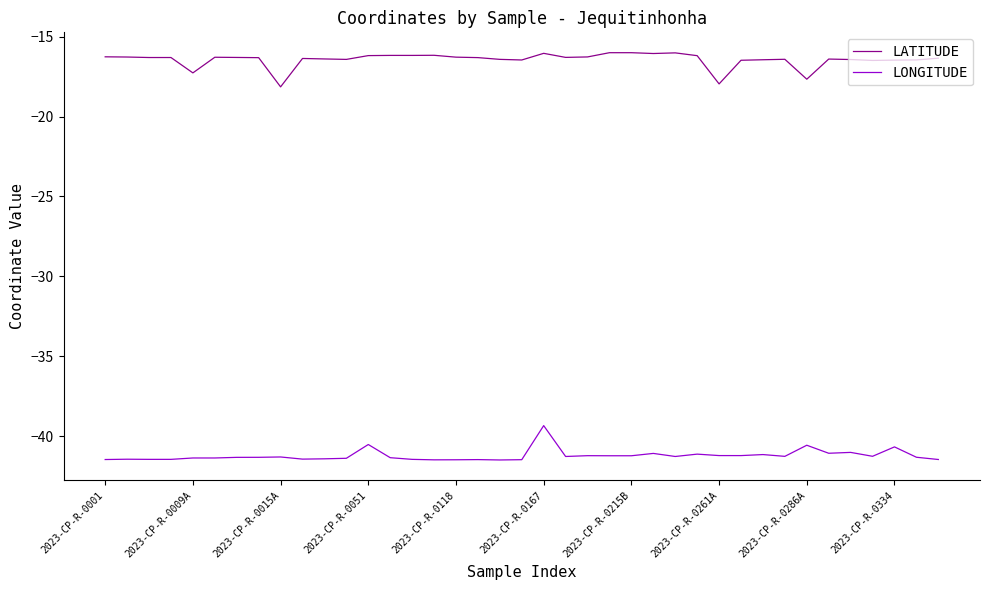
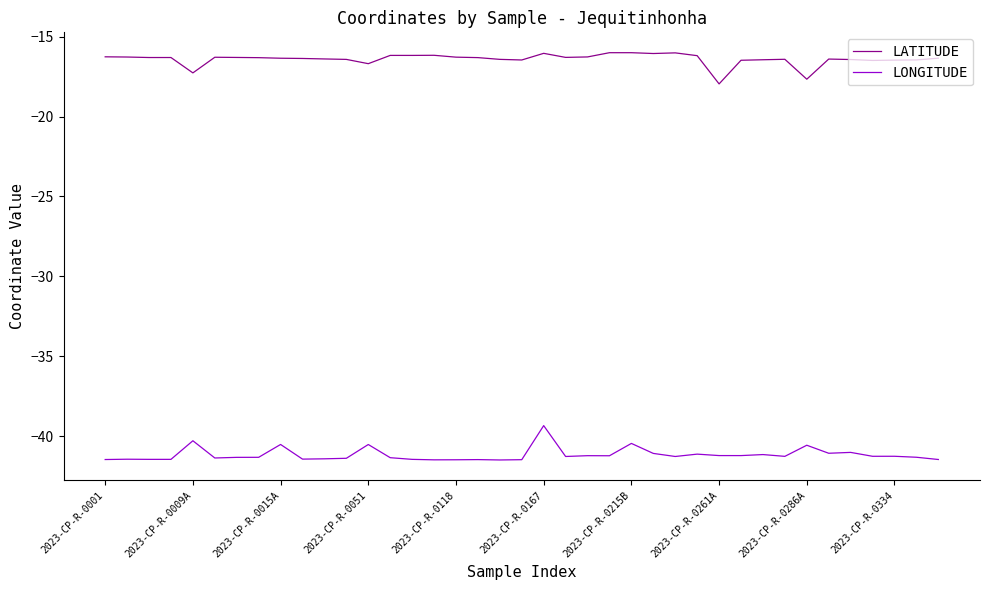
LONGITUDE, 2023-CP-R-0009A: -41.4 -> -40.3
LATITUDE, 2023-CP-R-0015A: -18.1 -> -16.3
LONGITUDE, 2023-CP-R-0015A: -41.3 -> -40.5
LATITUDE, 2023-CP-R-0051: -16.2 -> -16.7
LONGITUDE, 2023-CP-R-0215B: -41.2 -> -40.5
LONGITUDE, 2023-CP-R-0334: -40.7 -> -41.3
